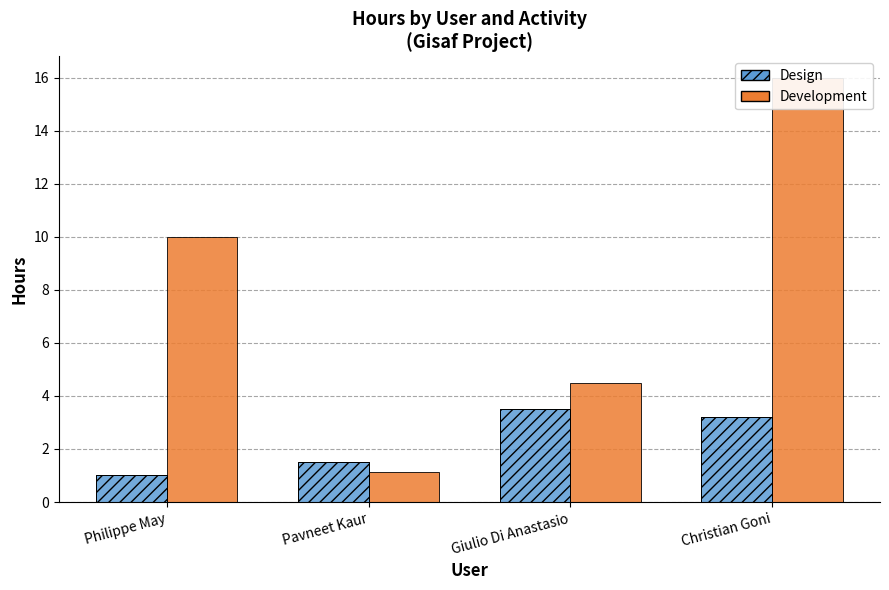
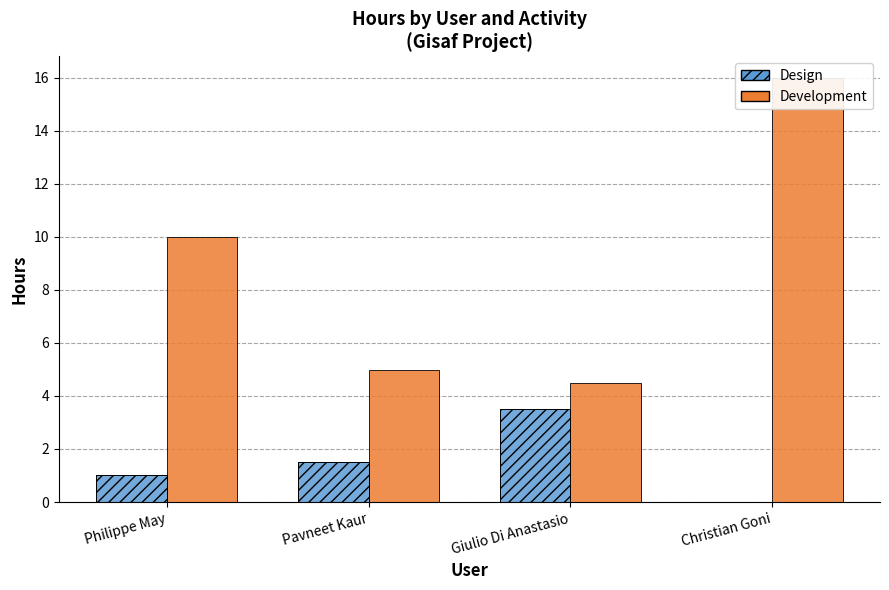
Development, Pavneet Kaur: 1.1 -> 5.0
Design, Christian Goni: 3.2 -> 0.0
